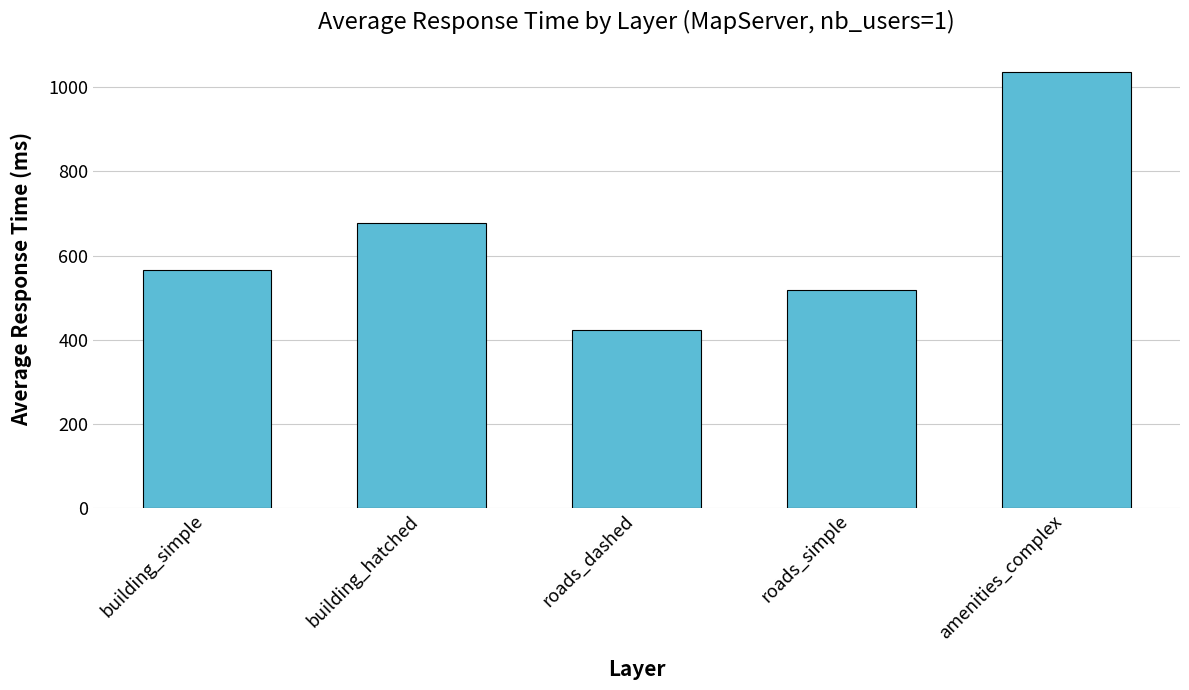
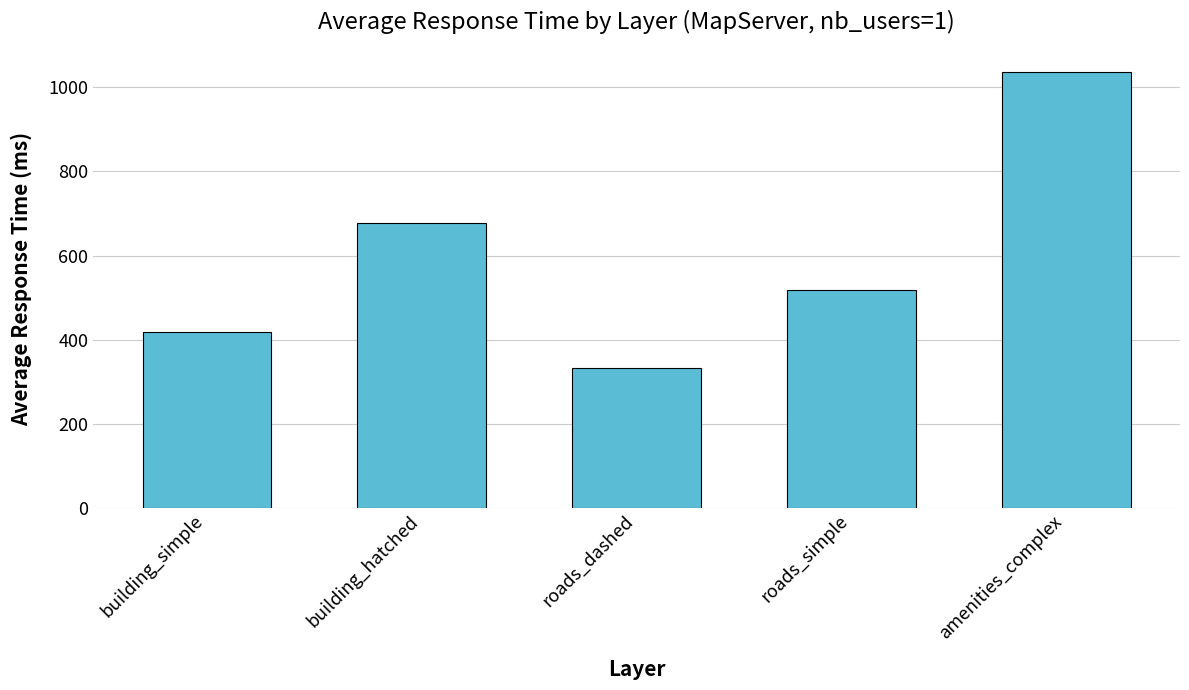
building_simple: 560 -> 420
roads_dashed: 420 -> 330
